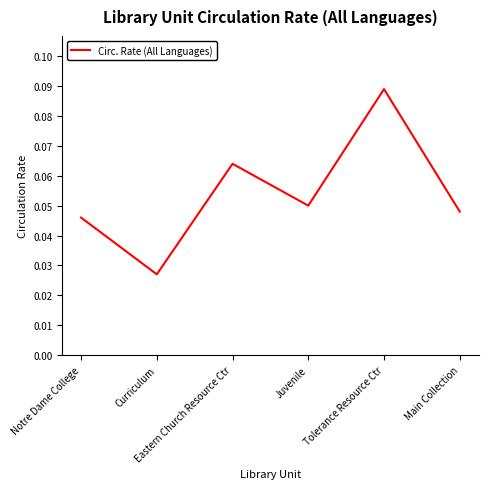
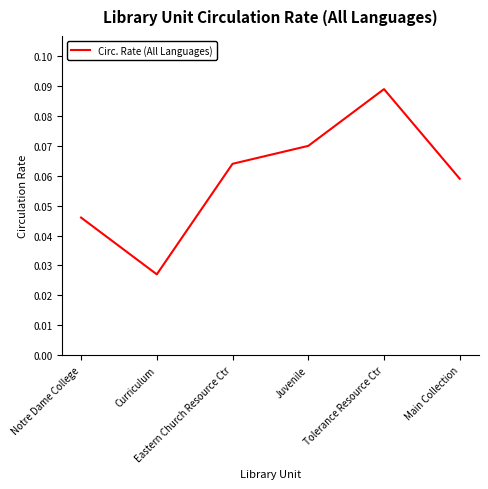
Juvenile: 0.05 -> 0.07
Main Collection: 0.048 -> 0.059
